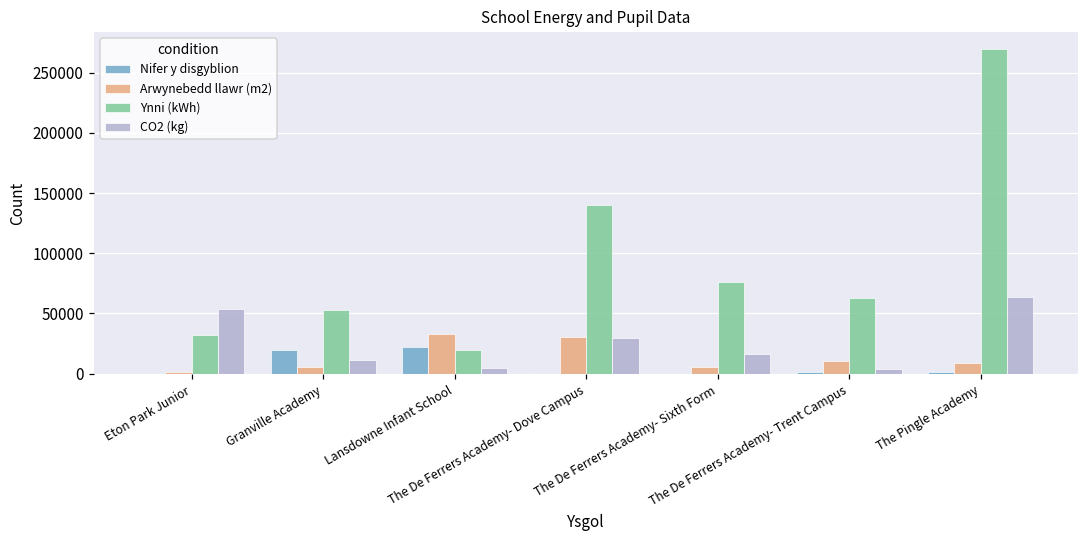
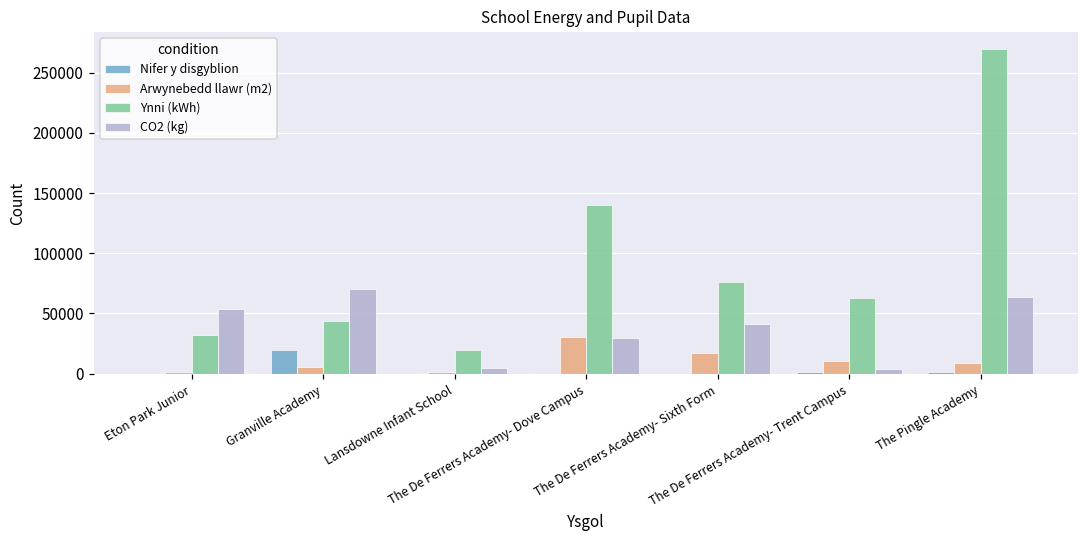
Ynni (kWh), Granville Academy: 53000 -> 44000
CO2 (kg), Granville Academy: 11000 -> 70000
Nifer y disgyblion, Lansdowne Infant School: 22000 -> 0
Arwynebedd llawr (m2), Lansdowne Infant School: 33000 -> 1000
Arwynebedd llawr (m2), The De Ferrers Academy- Sixth Form: 5000 -> 17000
CO2 (kg), The De Ferrers Academy- Sixth Form: 16000 -> 41000
